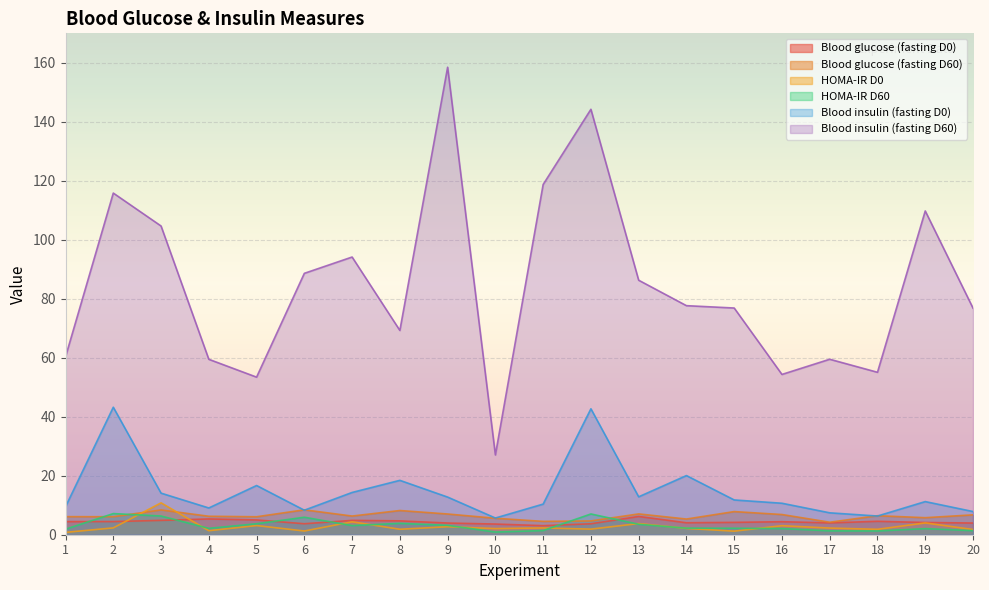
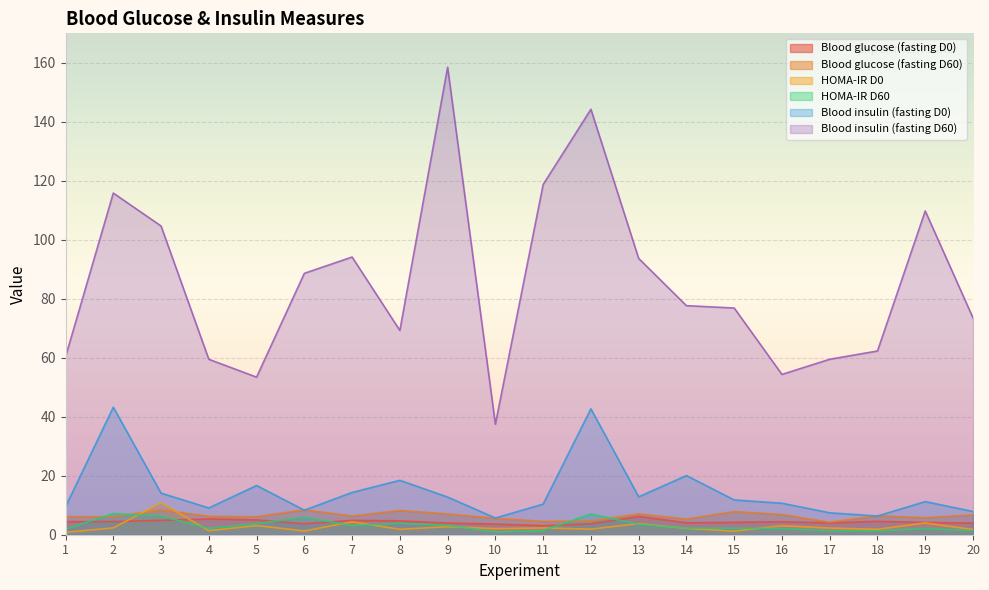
Blood insulin (fasting D60), 10: 27 -> 37
Blood insulin (fasting D60), 13: 86 -> 94
Blood insulin (fasting D60), 18: 55 -> 62
Blood insulin (fasting D60), 20: 77 -> 74
